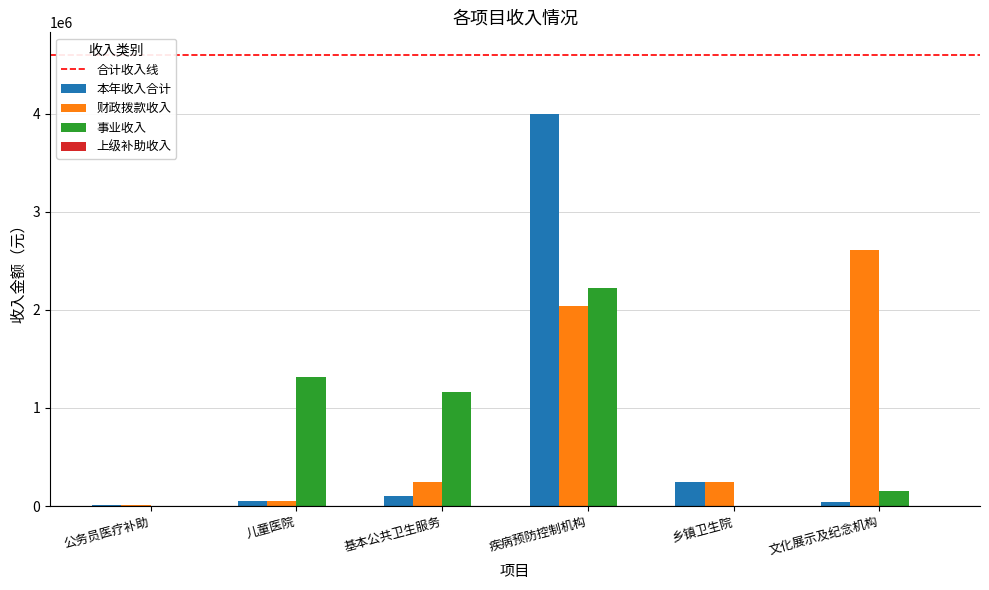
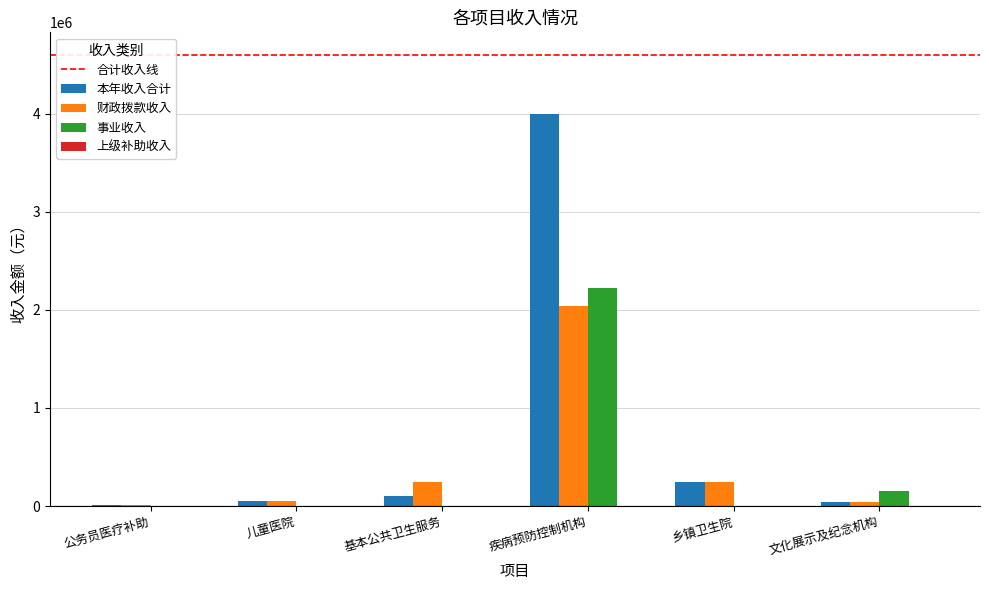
事业收入, 儿童医院: 1300000 -> 0
事业收入, 基本公共卫生服务: 1200000 -> 0
财政拨款收入, 文化展示及纪念机构: 2600000 -> 0
